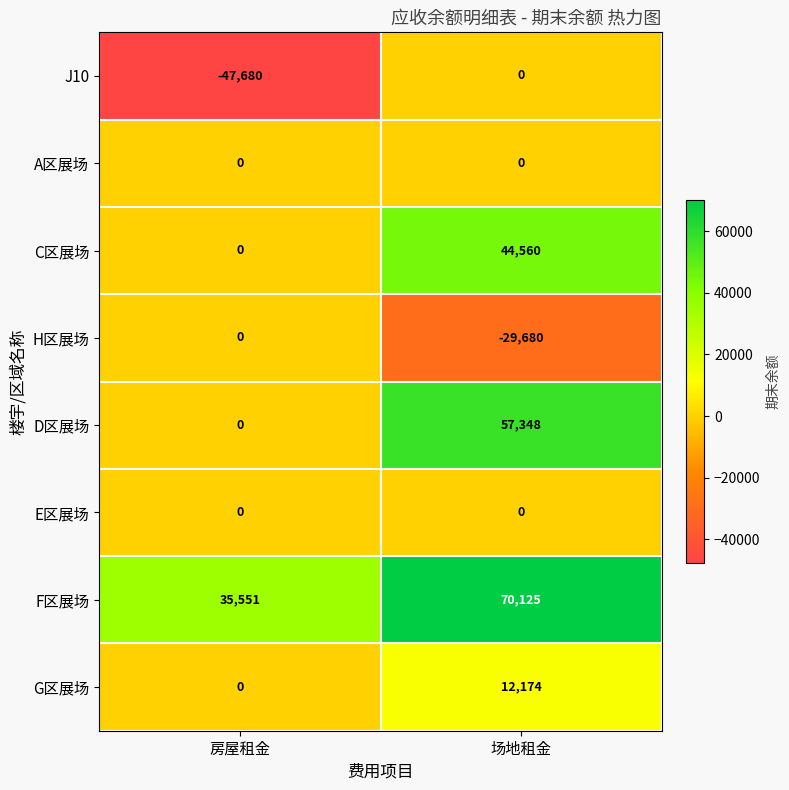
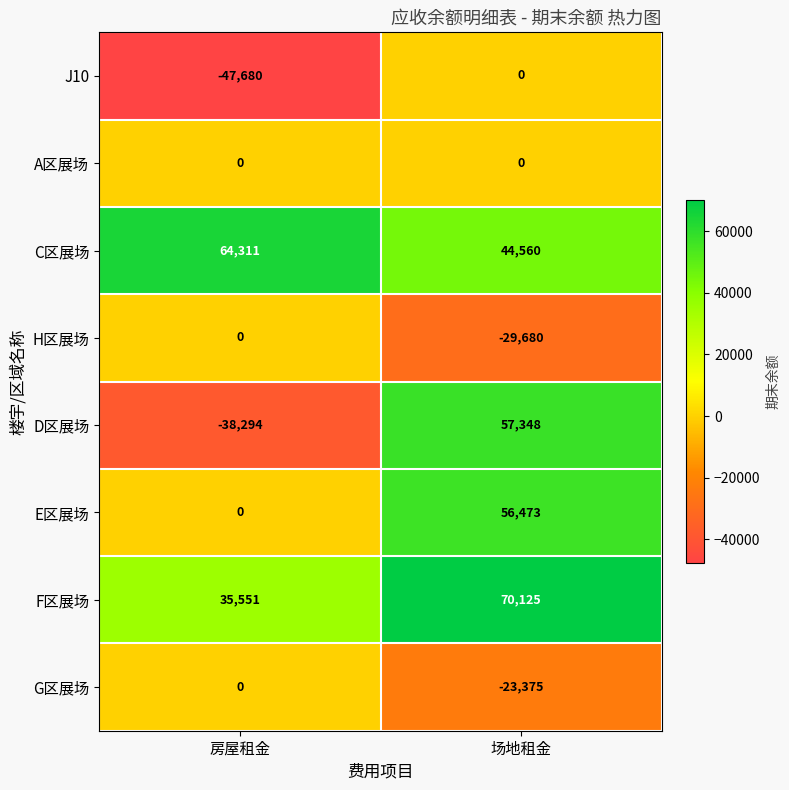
C区展场, 房屋租金: 0 -> 64,311
D区展场, 房屋租金: 0 -> -38,294
E区展场, 场地租金: 0 -> 56,473
G区展场, 场地租金: 12,174 -> -23,375
